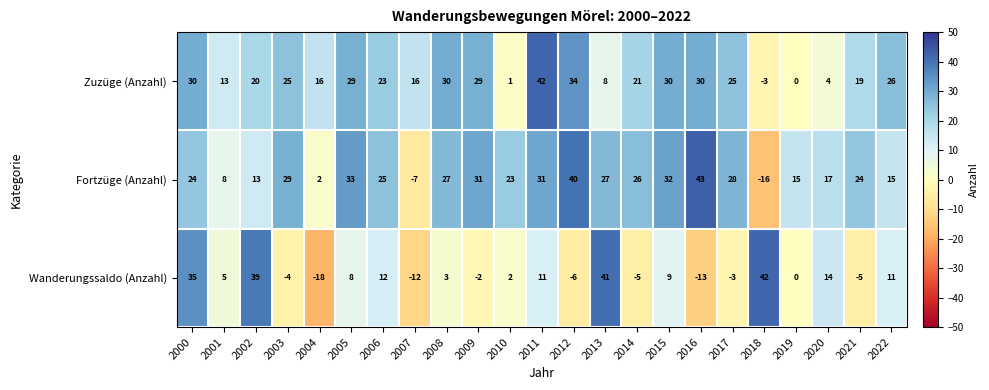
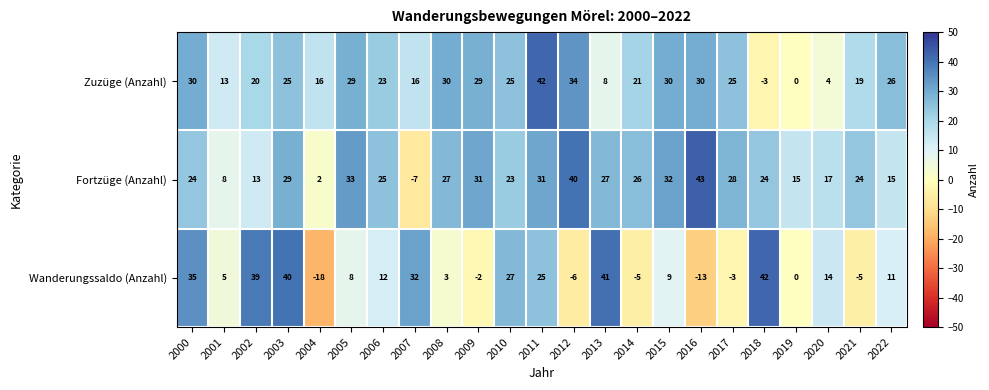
Zuzüge (Anzahl), 2010: 1 -> 25
Fortzüge (Anzahl), 2018: -16 -> 24
Wanderungssaldo (Anzahl), 2003: -4 -> 40
Wanderungssaldo (Anzahl), 2007: -12 -> 32
Wanderungssaldo (Anzahl), 2010: 2 -> 27
Wanderungssaldo (Anzahl), 2011: 11 -> 25
